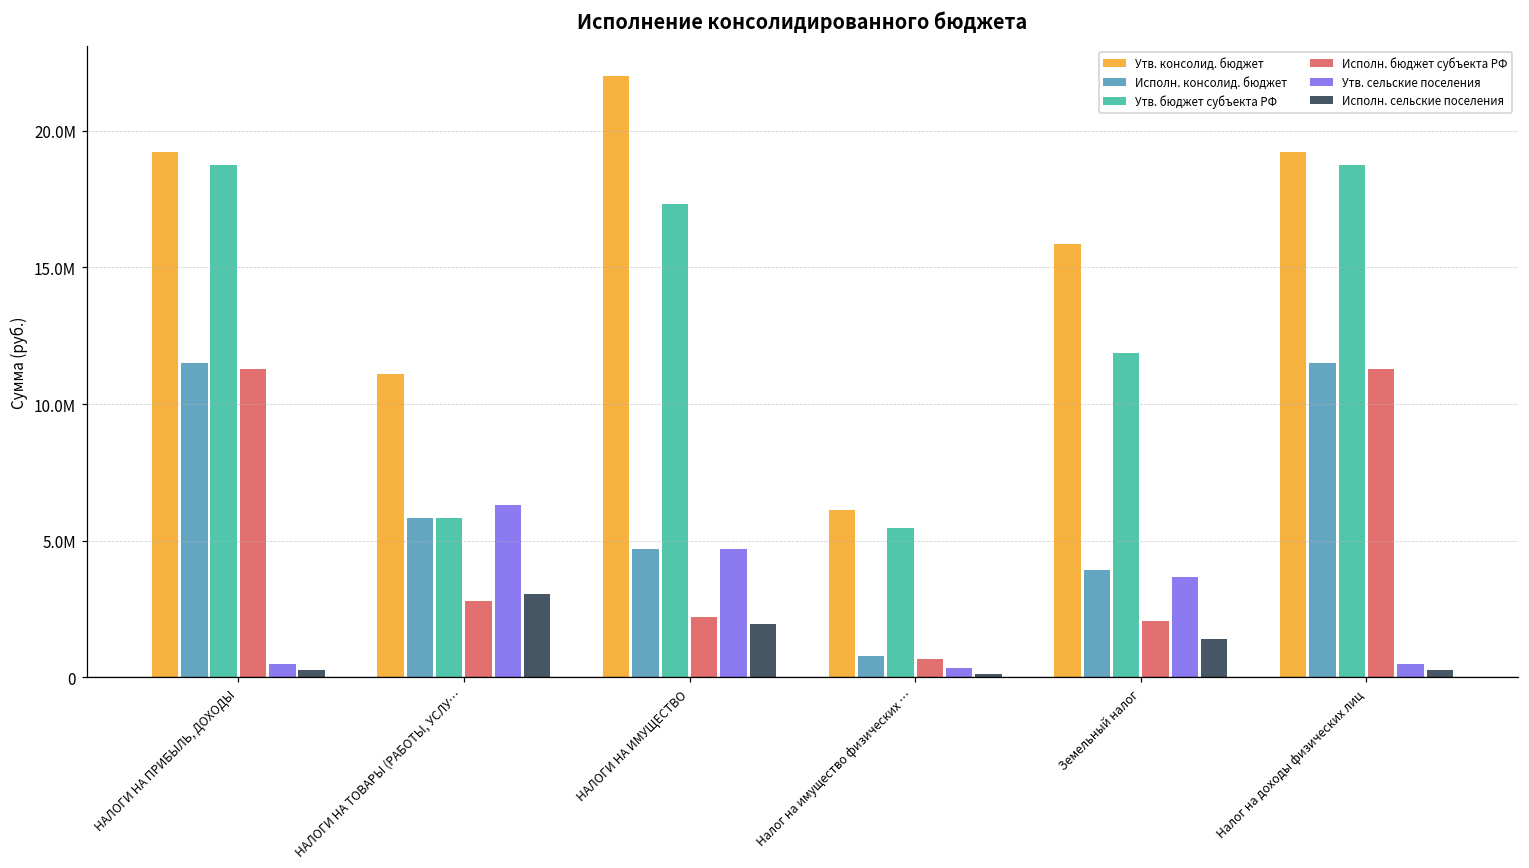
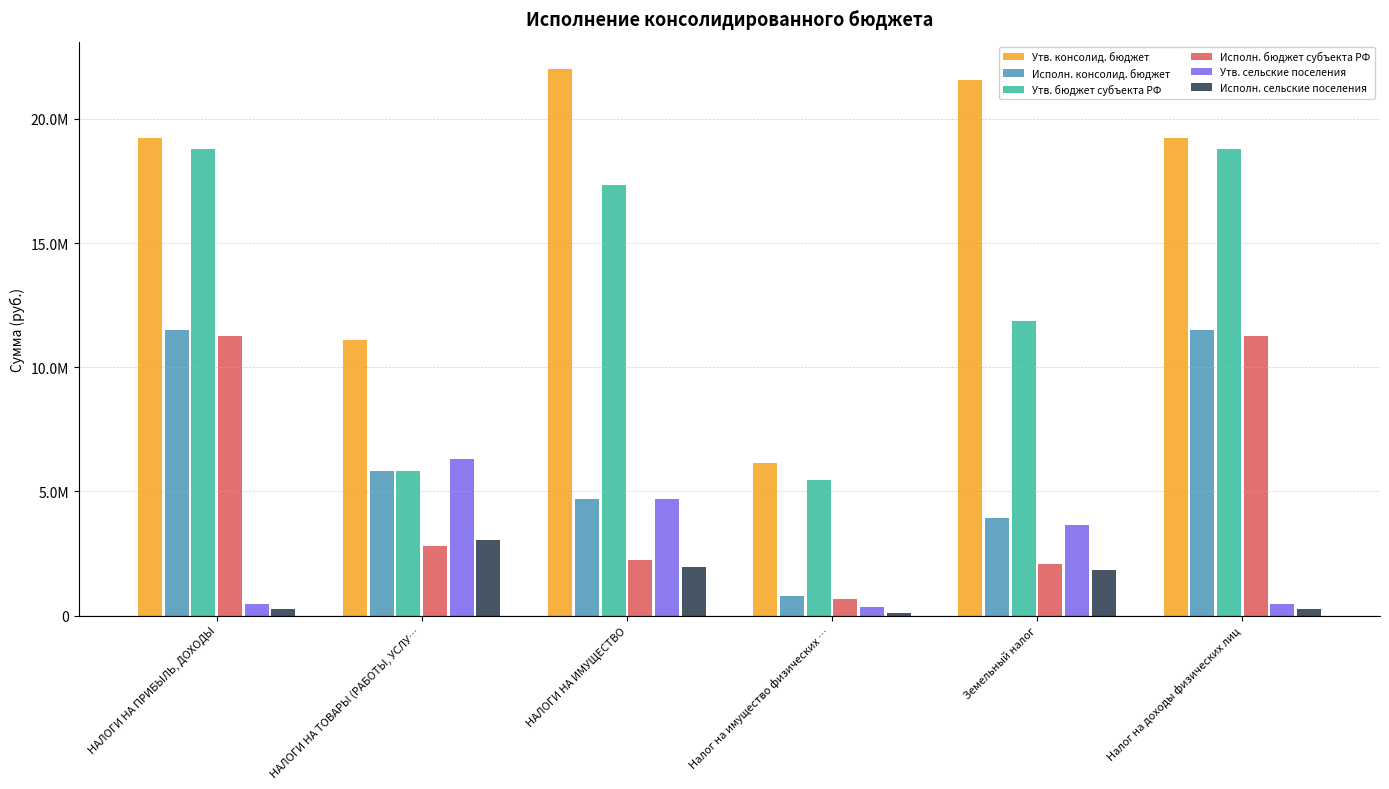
Утв. консолид. бюджет, Земельный налог: 15900000 -> 21600000
Исполн. сельские поселения, Земельный налог: 1400000 -> 1800000
